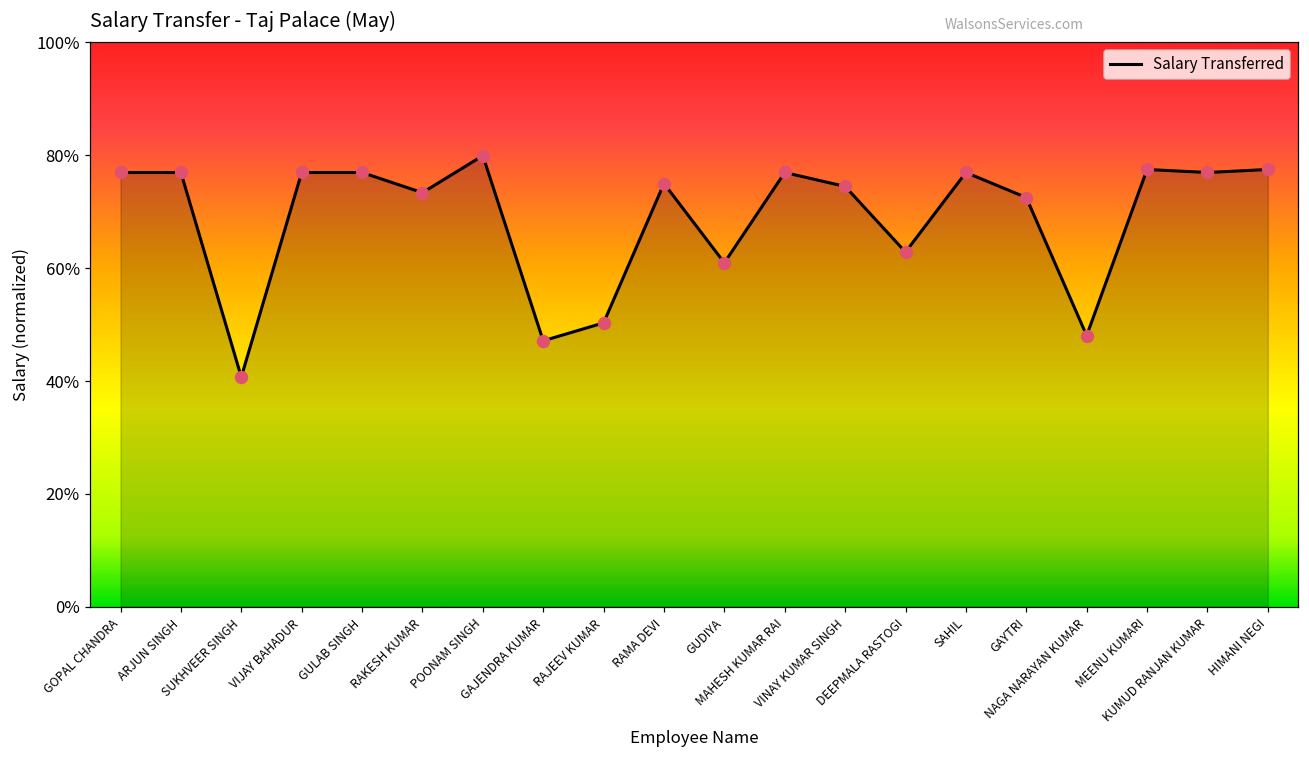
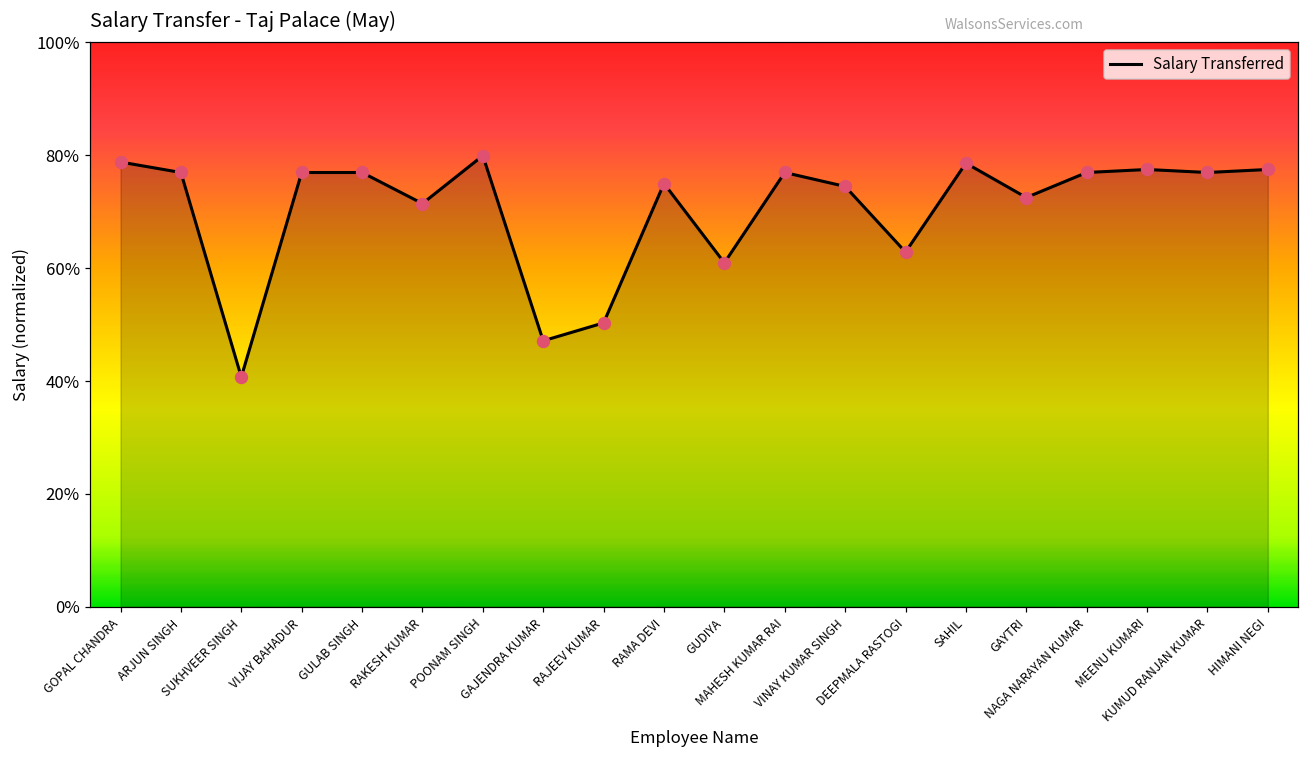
GOPAL CHANDRA: 77% -> 79%
RAKESH KUMAR: 73% -> 71%
SAHIL: 77% -> 79%
NAGA NARAYAN KUMAR: 48% -> 77%
